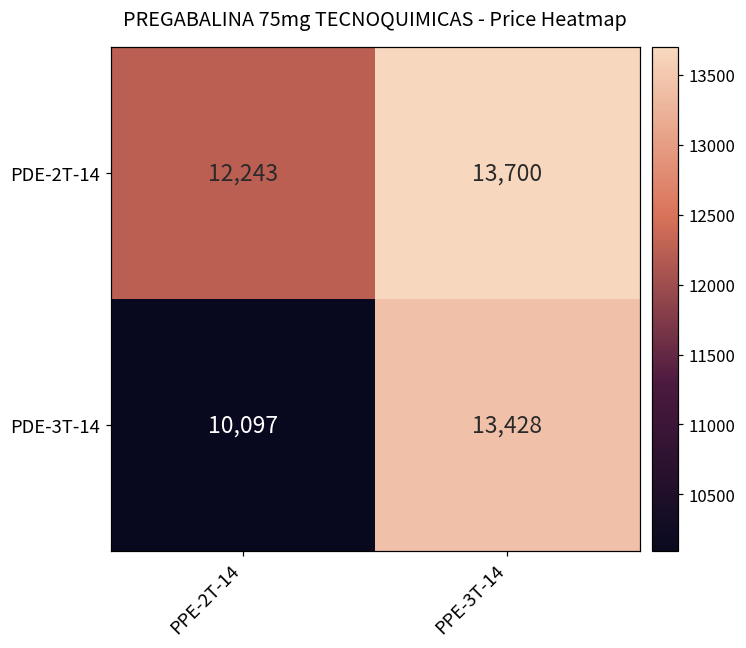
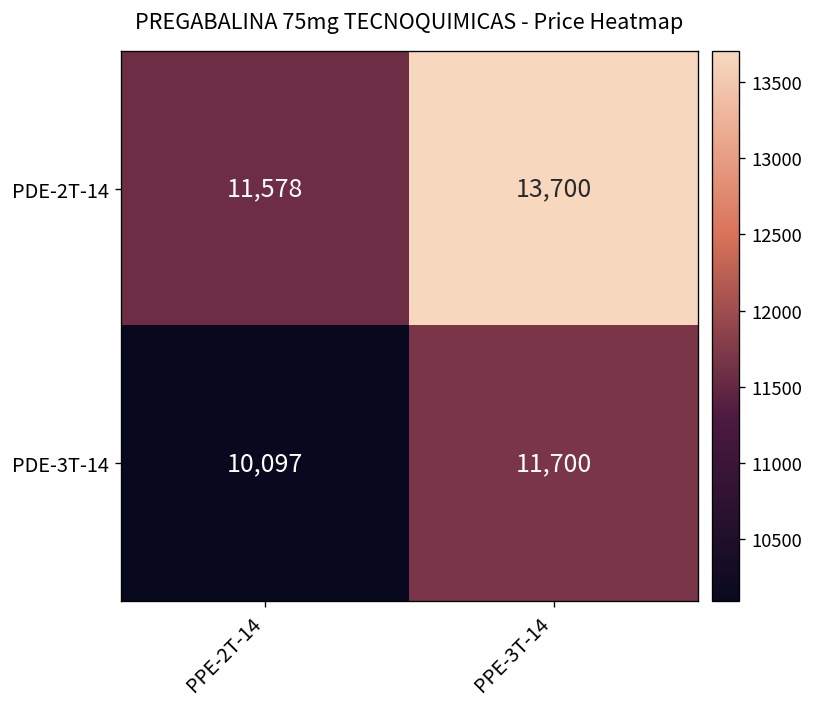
PDE-2T-14, PPE-2T-14: 12,243 -> 11,578
PDE-3T-14, PPE-3T-14: 13,428 -> 11,700
